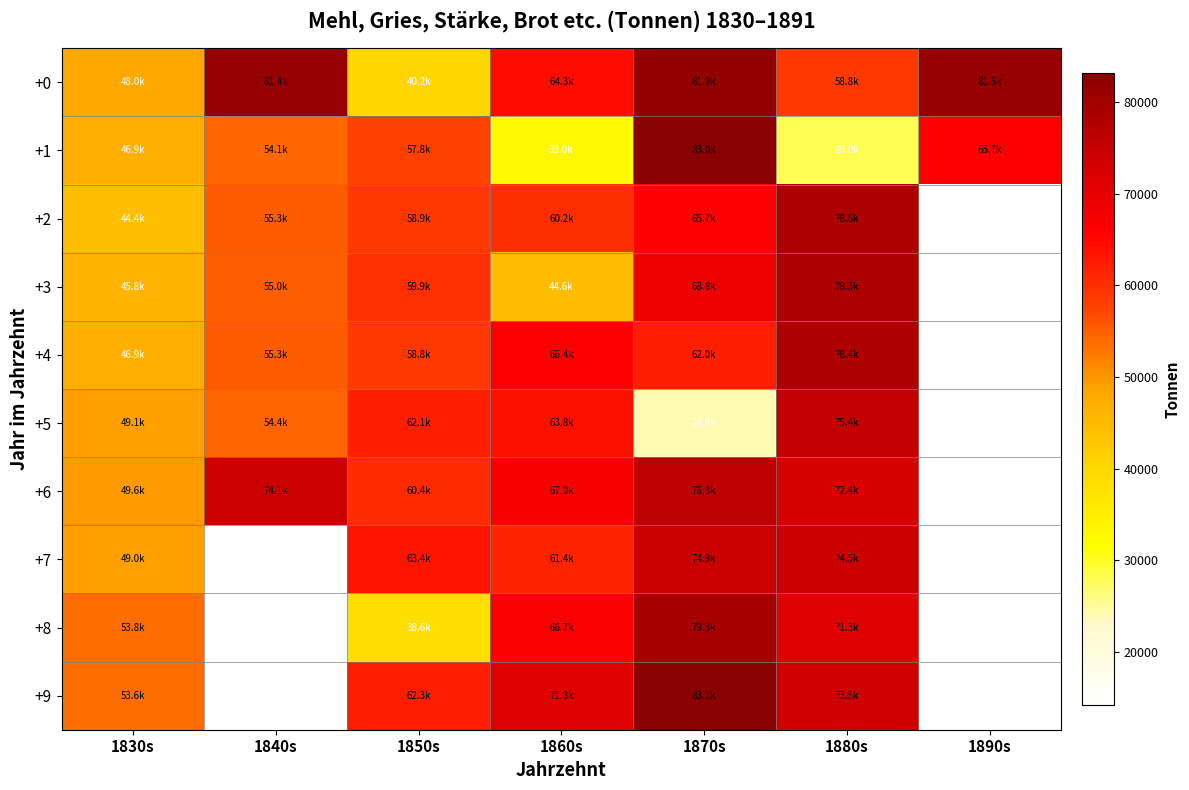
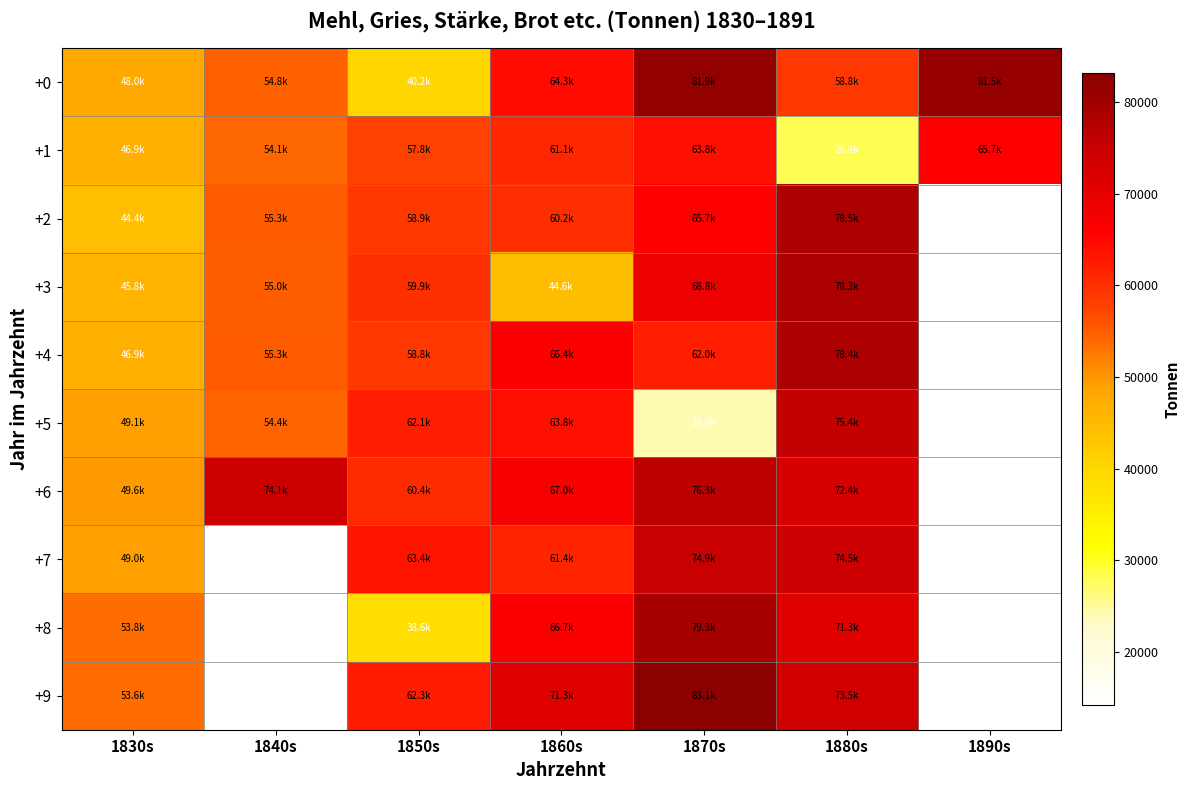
+0, 1840s: 81.4k -> 54.8k
+1, 1860s: 33.0k -> 61.1k
+1, 1870s: 83.0k -> 63.8k
